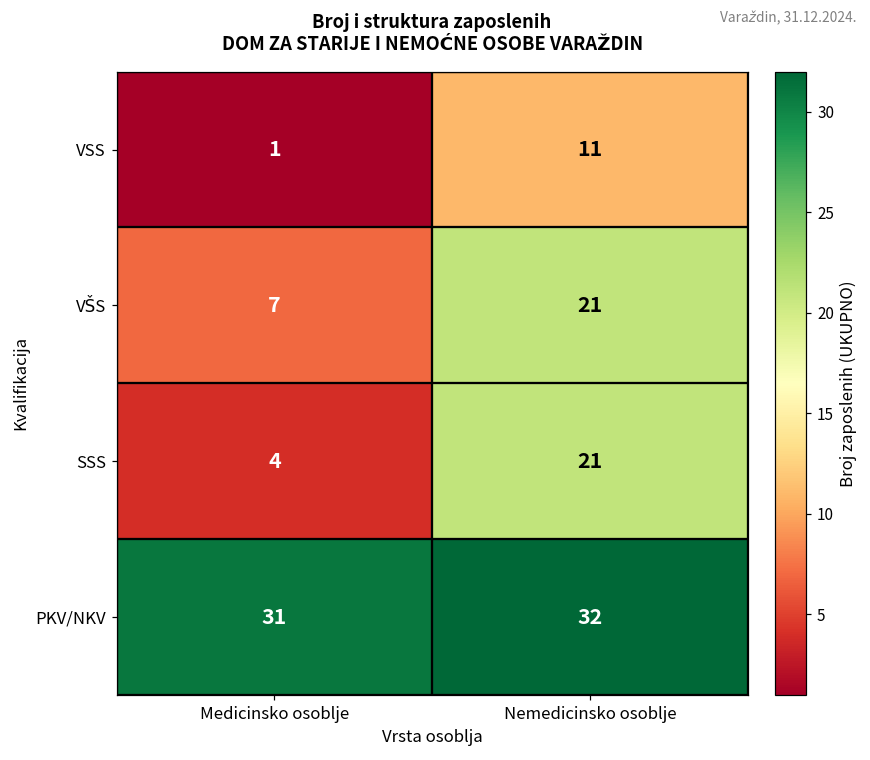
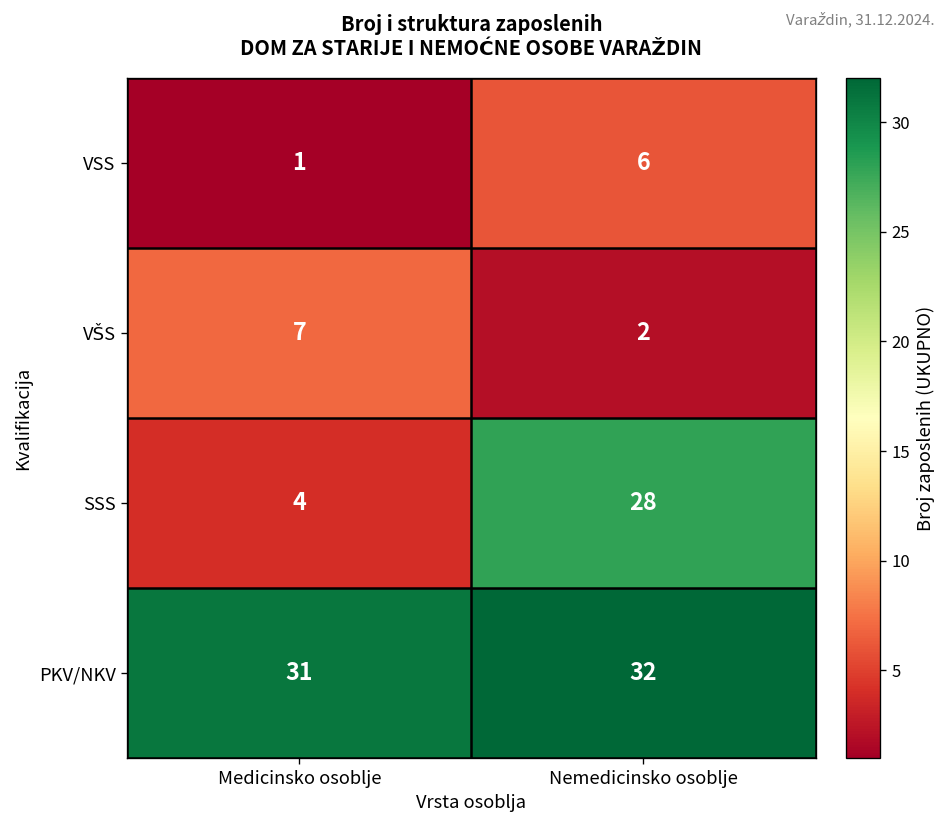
VSS, Nemedicinsko osoblje: 11 -> 6
VŠS, Nemedicinsko osoblje: 21 -> 2
SSS, Nemedicinsko osoblje: 21 -> 28
